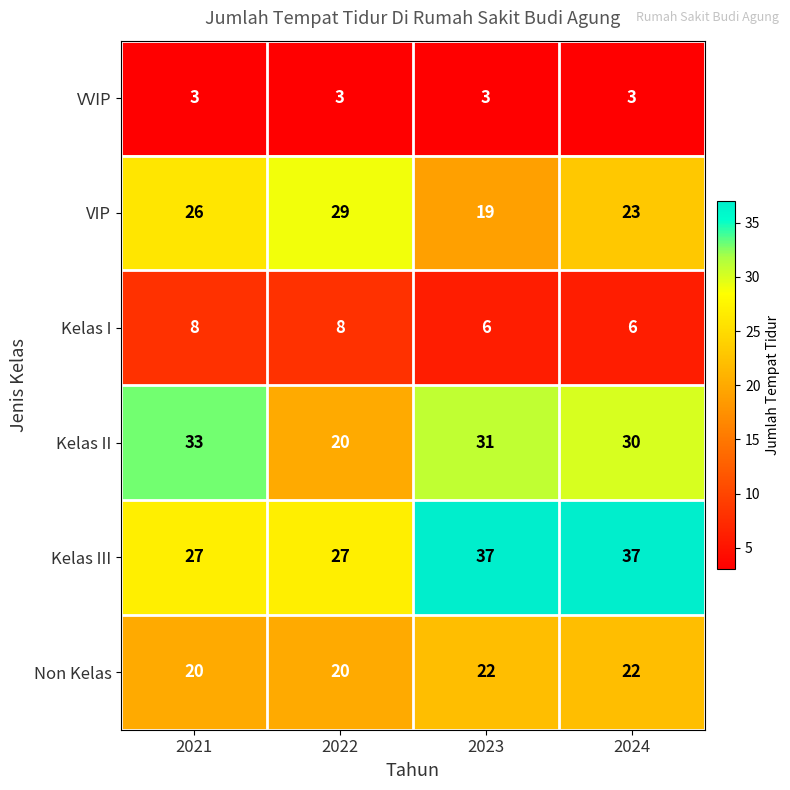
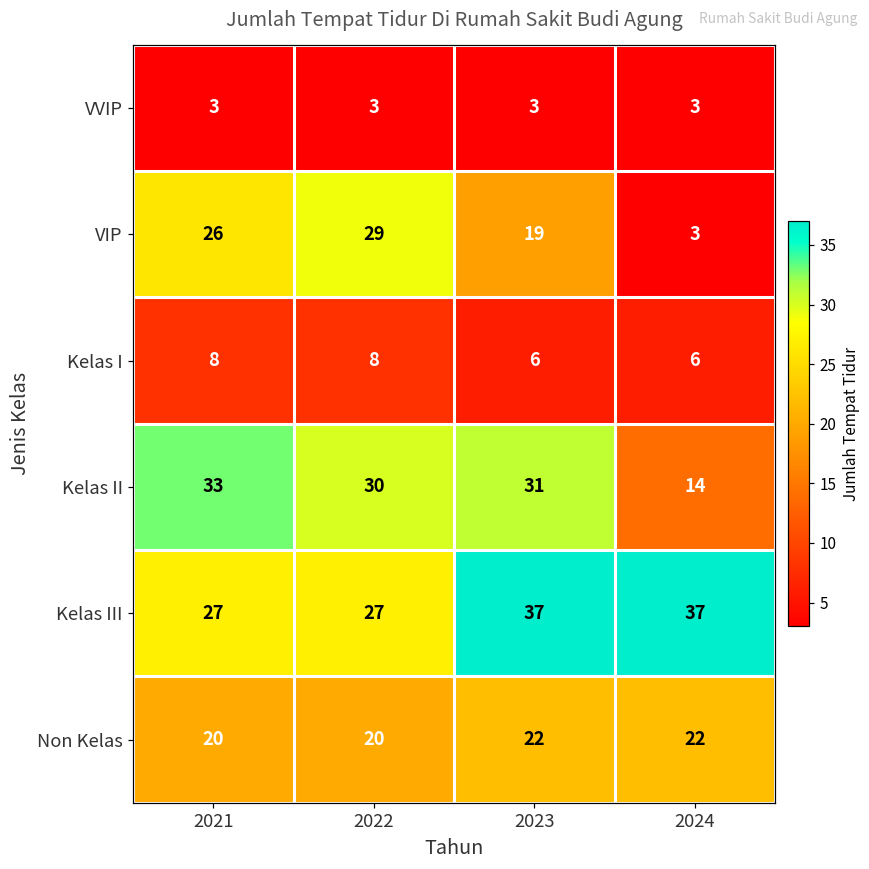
VIP, 2024: 23 -> 3
Kelas II, 2022: 20 -> 30
Kelas II, 2024: 30 -> 14
